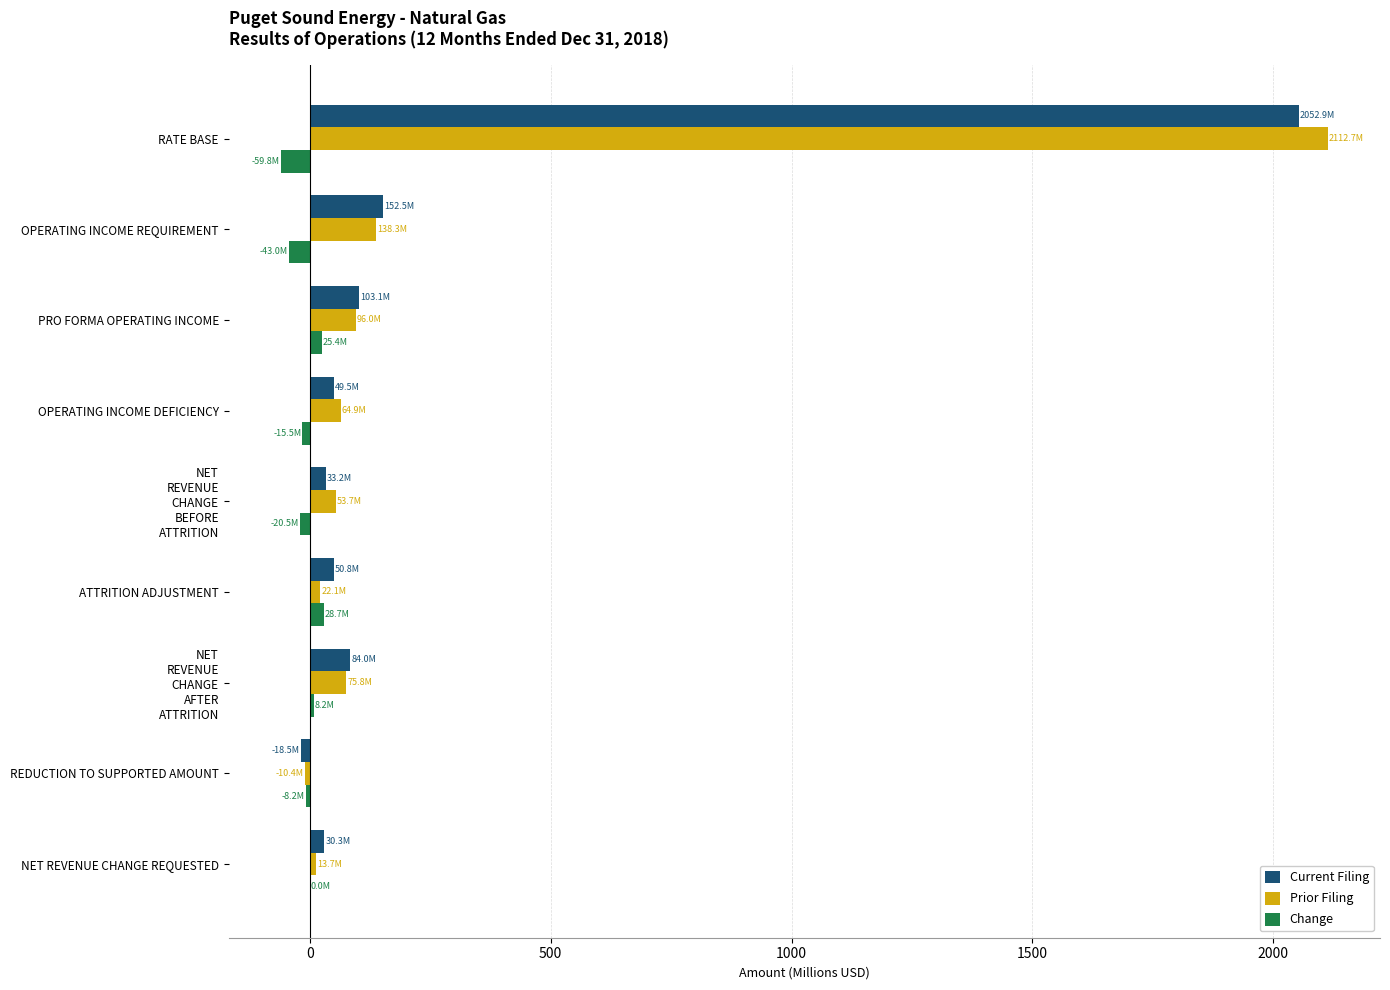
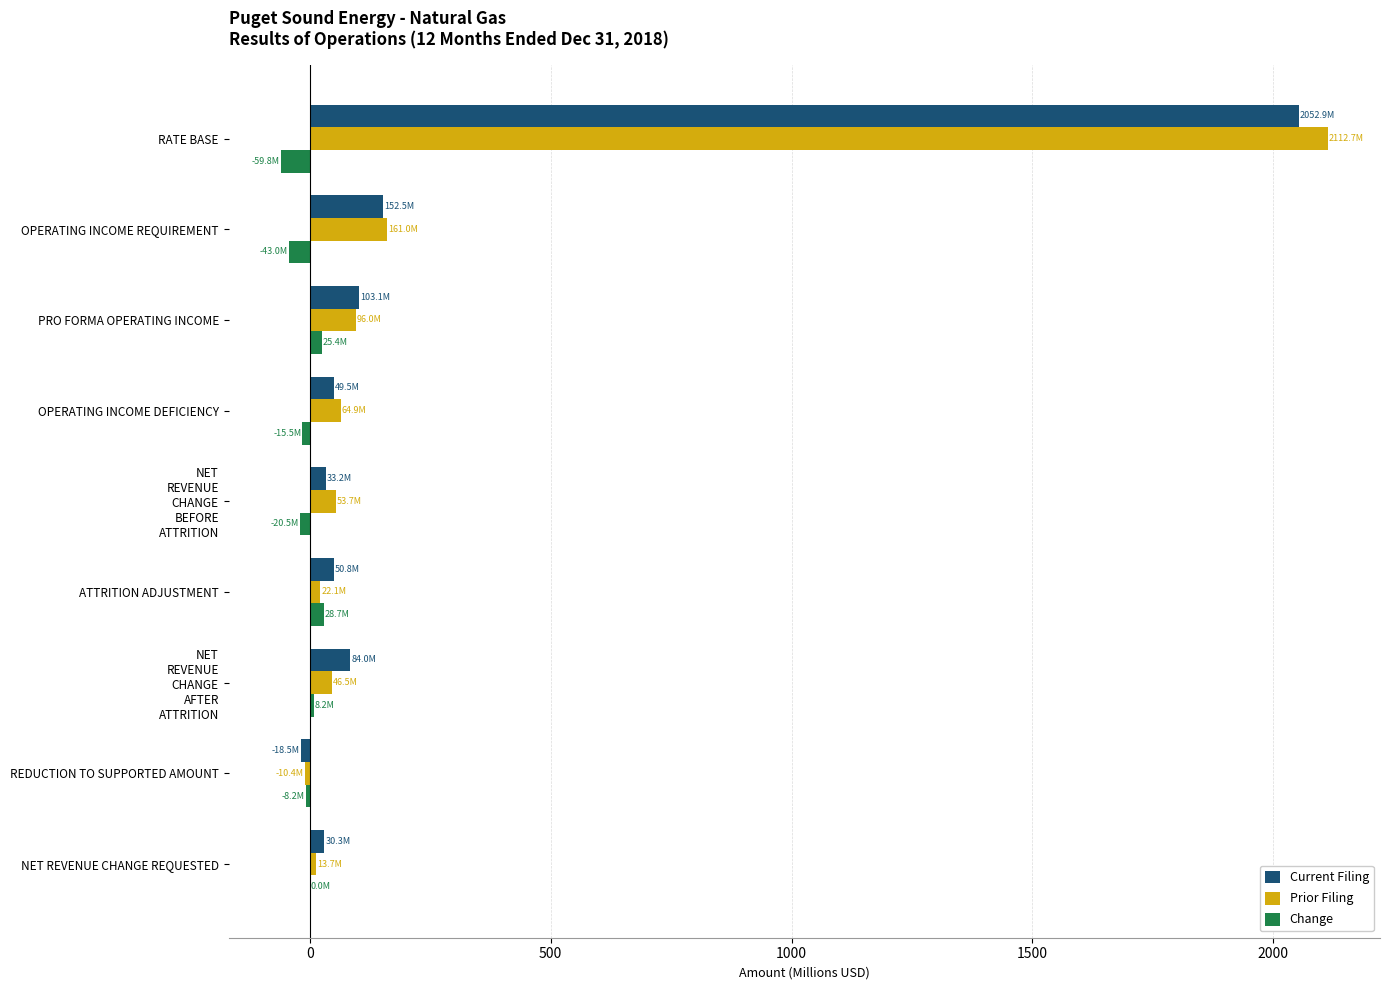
Prior Filing, OPERATING INCOME REQUIREMENT: 138.3M -> 161.0M
Prior Filing, NET REVENUE CHANGE AFTER ATTRITION: 75.8M -> 46.5M
